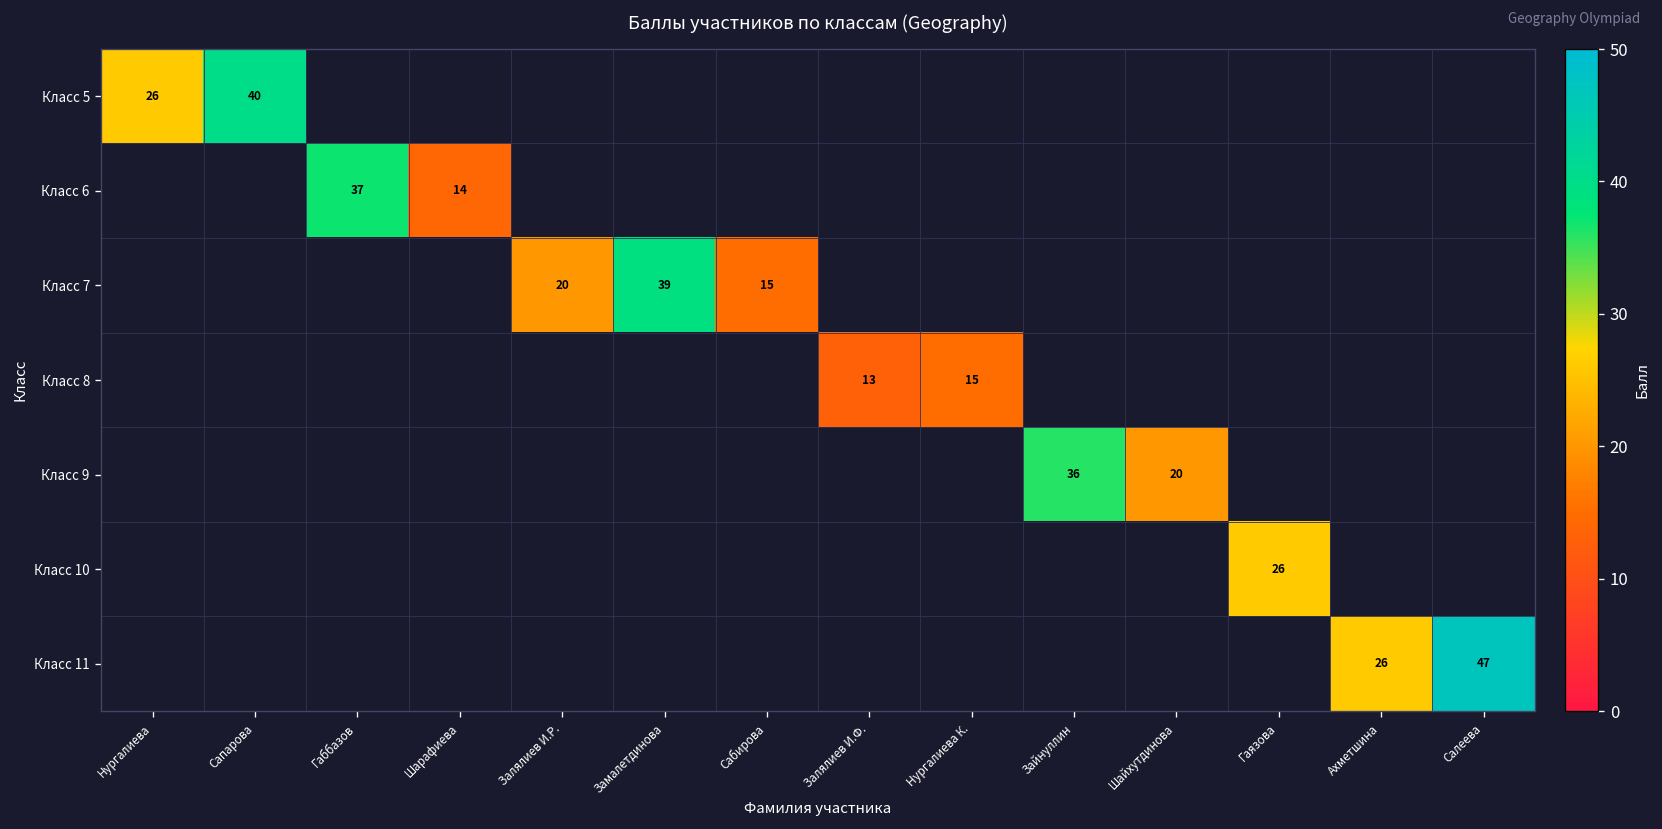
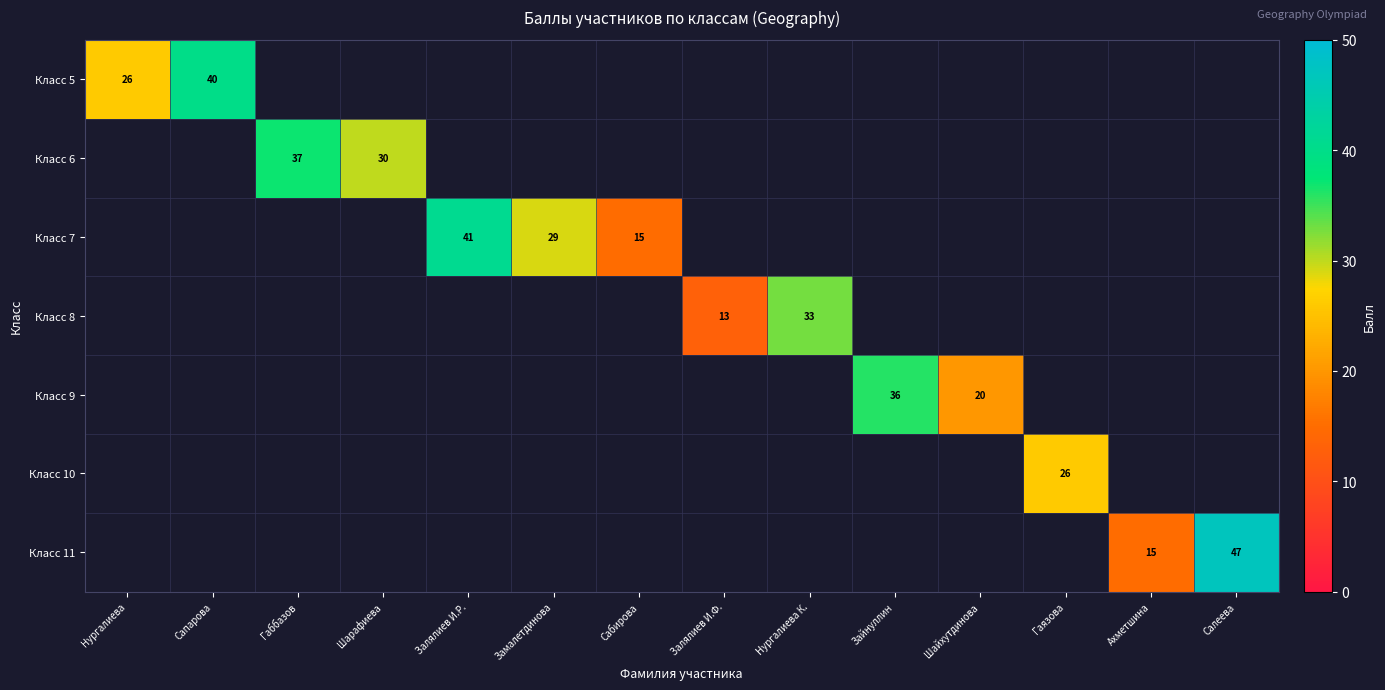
Класс 6, Шарафиева: 14 -> 30
Класс 7, Залялиев И.Р.: 20 -> 41
Класс 7, Замалетдинова: 39 -> 29
Класс 8, Нургалиева К.: 15 -> 33
Класс 11, Ахметшина: 26 -> 15
